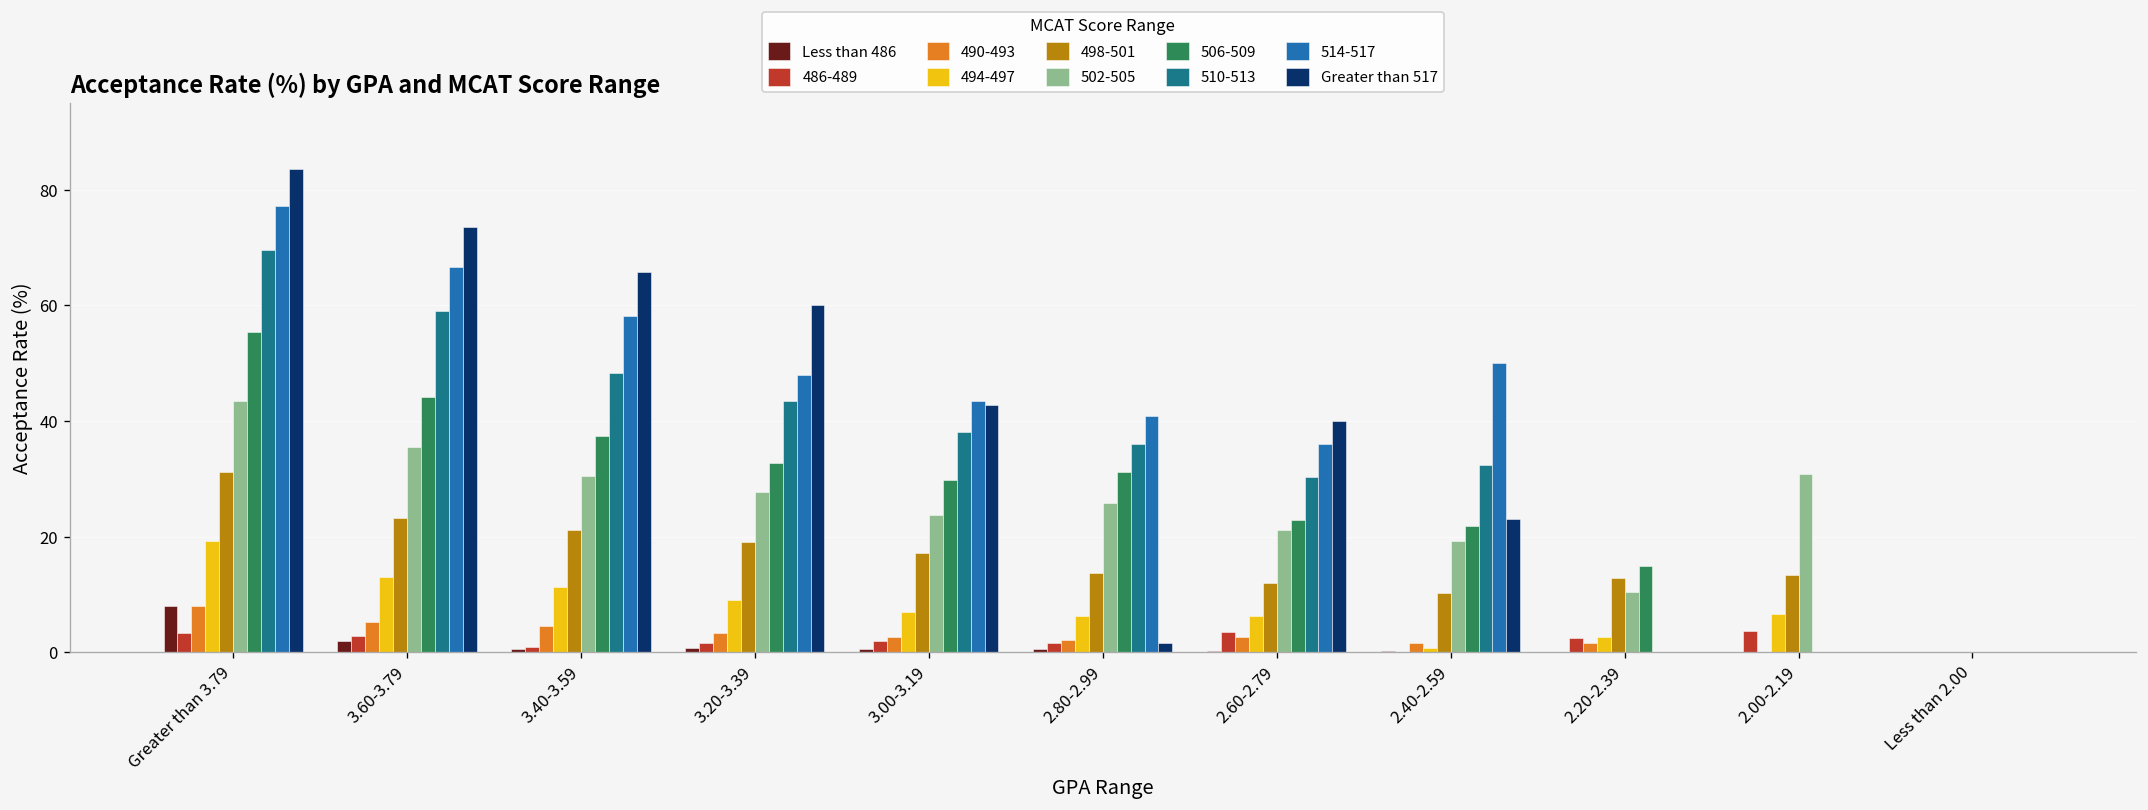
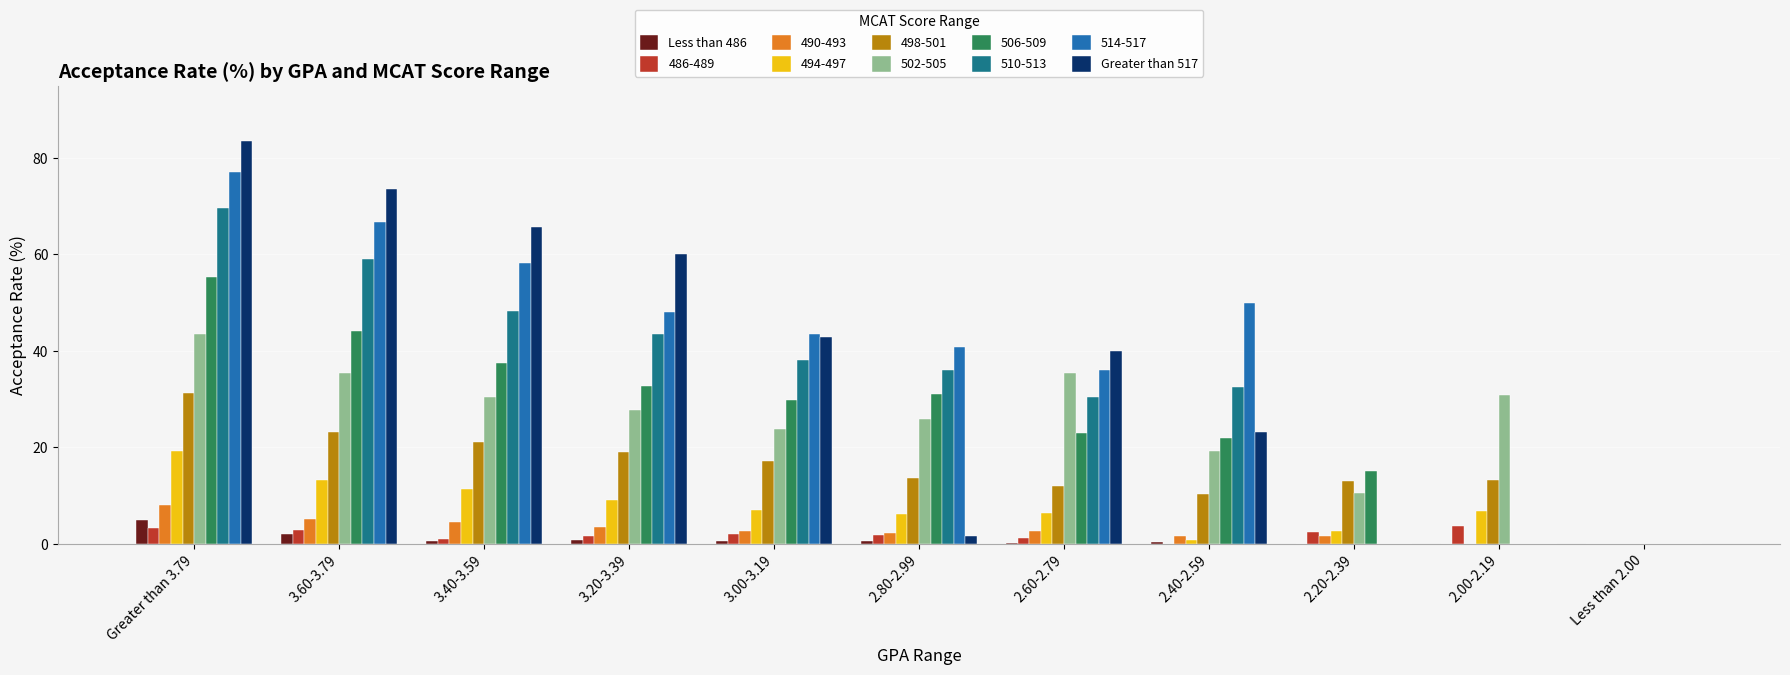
Less than 486, Greater than 3.79: 8 -> 5
486-489, 2.60-2.79: 4 -> 1
502-505, 2.60-2.79: 21 -> 35
